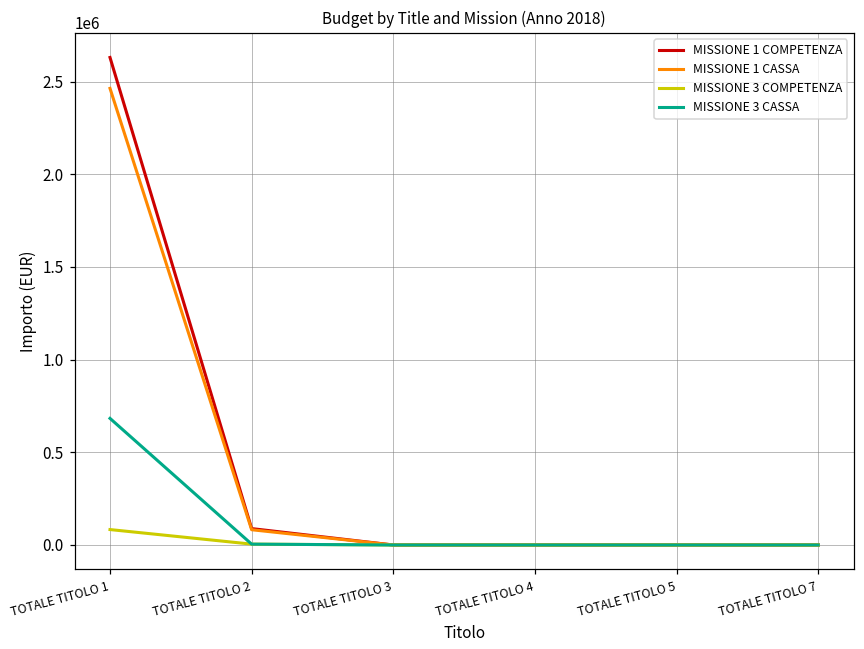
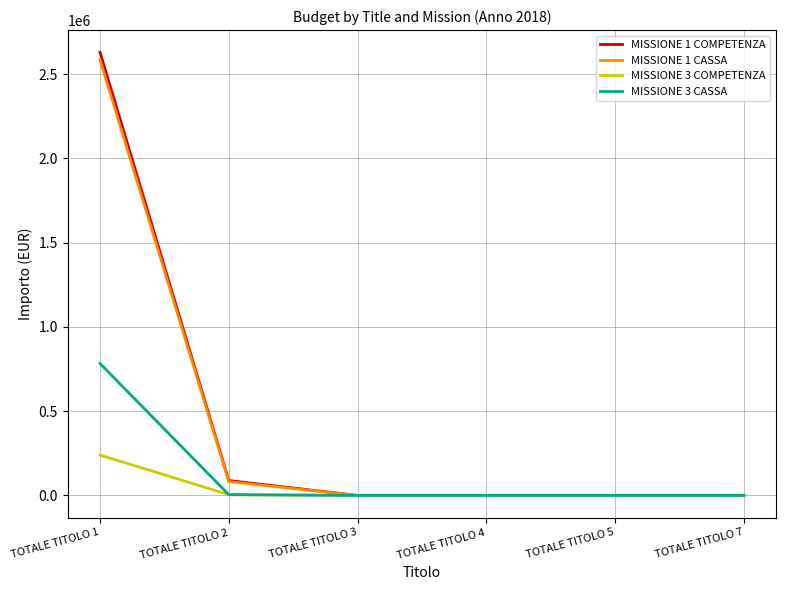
MISSIONE 1 CASSA, TOTALE TITOLO 1: 2460000 -> 2580000
MISSIONE 3 COMPETENZA, TOTALE TITOLO 1: 80000 -> 240000
MISSIONE 3 CASSA, TOTALE TITOLO 1: 680000 -> 780000
